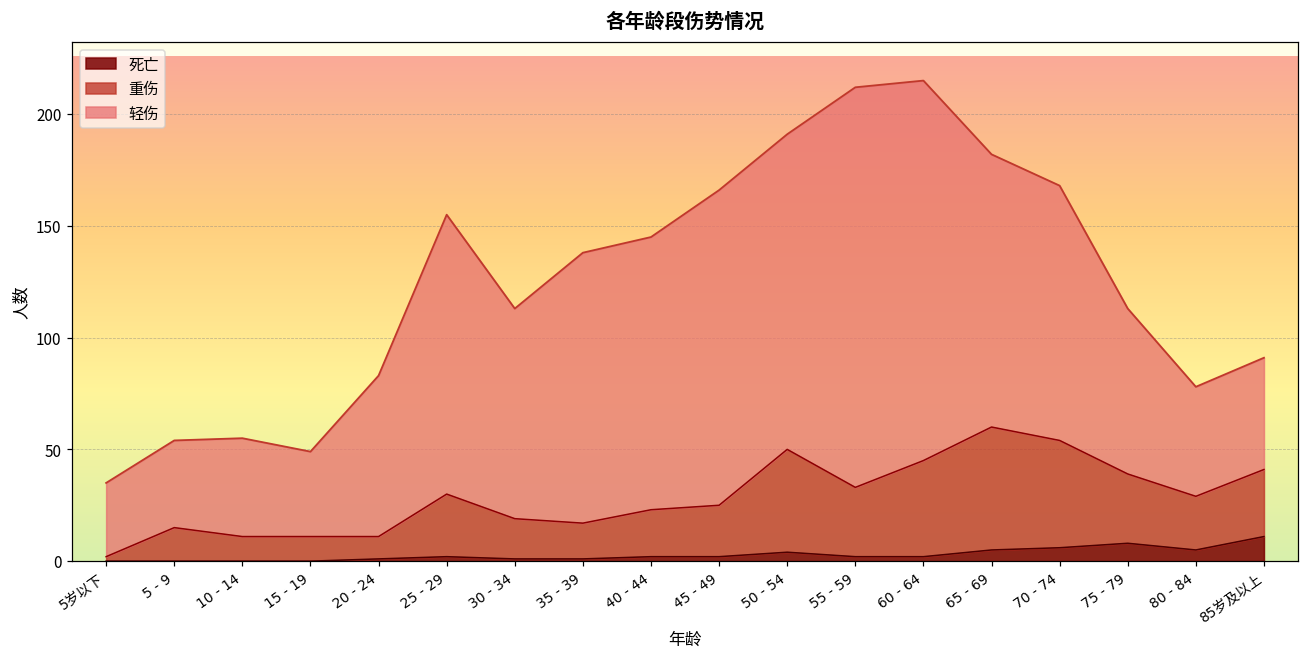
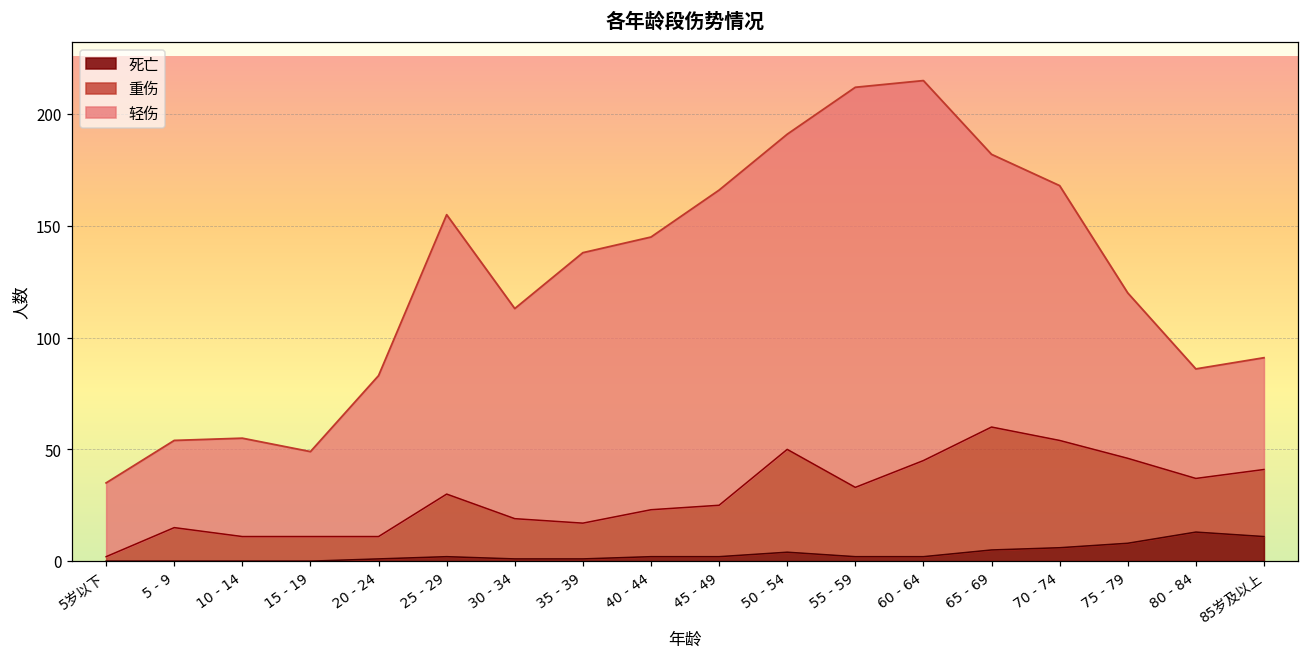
重伤, 75 - 79: 31 -> 38
死亡, 80 - 84: 5 -> 13
